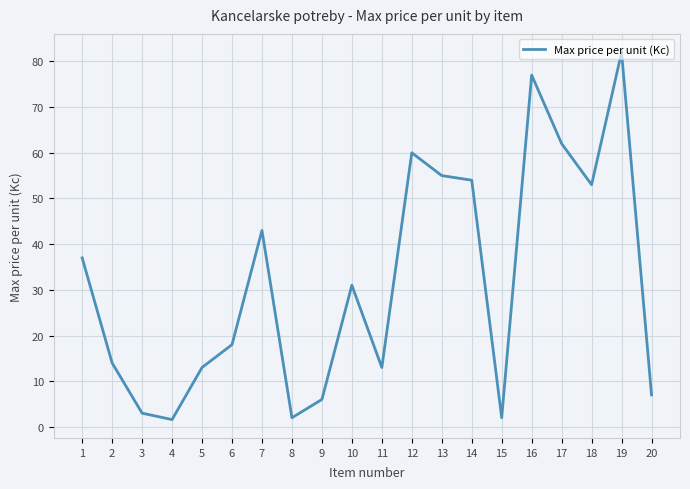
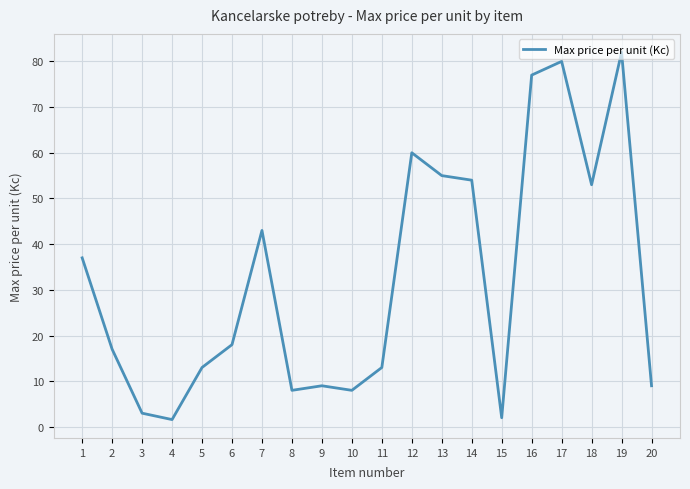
2: 14 -> 17
8: 2 -> 8
9: 6 -> 9
10: 31 -> 8
17: 62 -> 80
20: 7 -> 9
